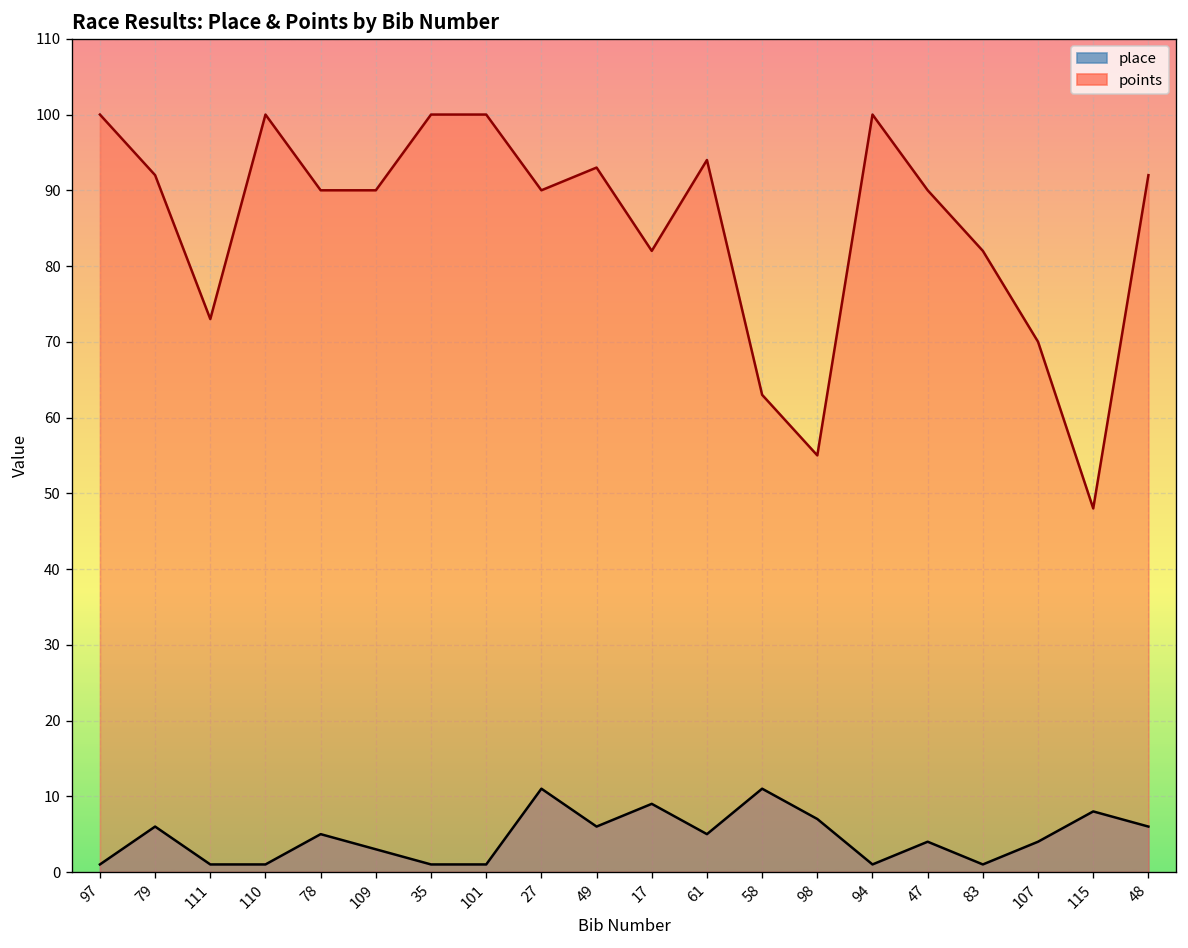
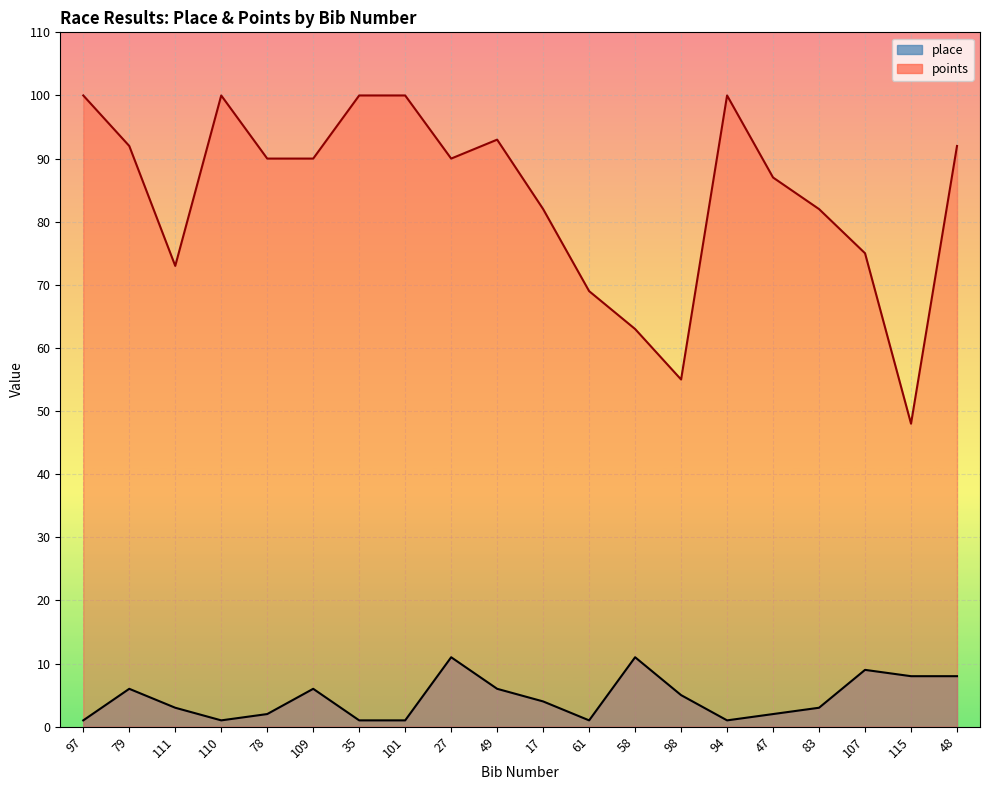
place, 111: 1 -> 3
place, 78: 5 -> 2
place, 109: 3 -> 6
place, 17: 9 -> 4
place, 61: 5 -> 1
points, 61: 94 -> 69
place, 98: 7 -> 5
place, 47: 4 -> 2
points, 47: 90 -> 87
place, 83: 1 -> 3
place, 107: 4 -> 9
points, 107: 70 -> 75
place, 48: 6 -> 8
